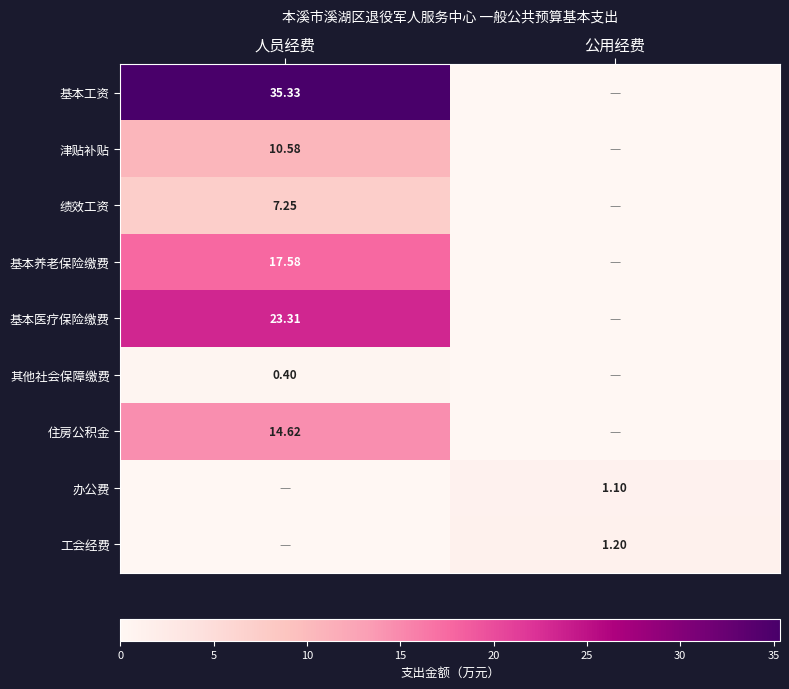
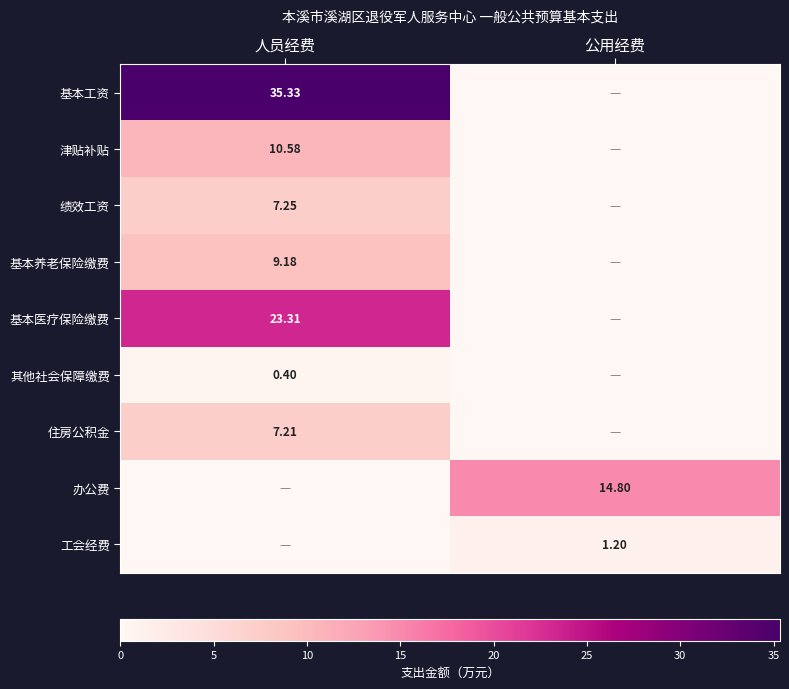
基本养老保险缴费, 人员经费: 17.58 -> 9.18
住房公积金, 人员经费: 14.62 -> 7.21
办公费, 公用经费: 1.10 -> 14.80
